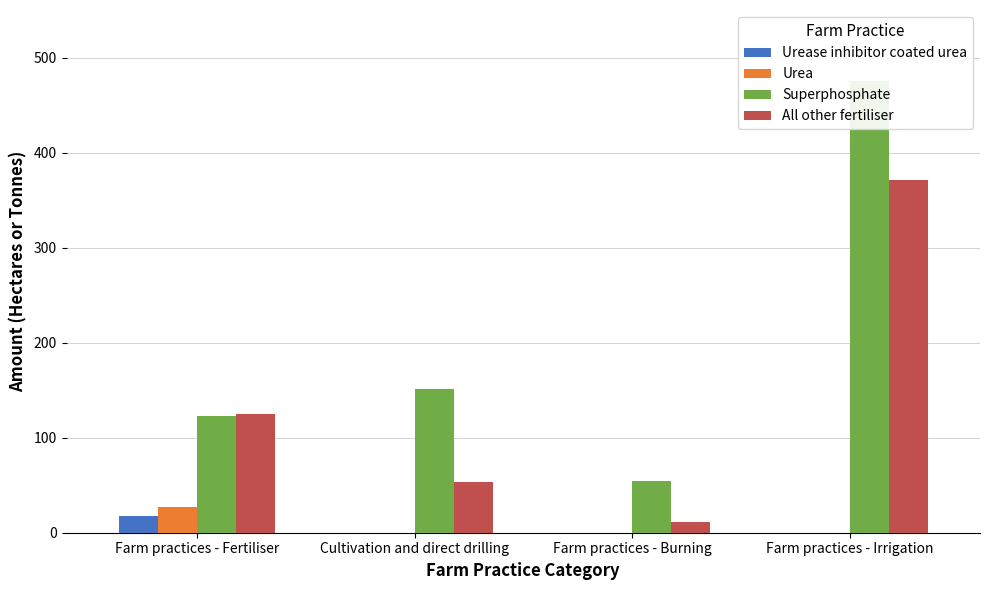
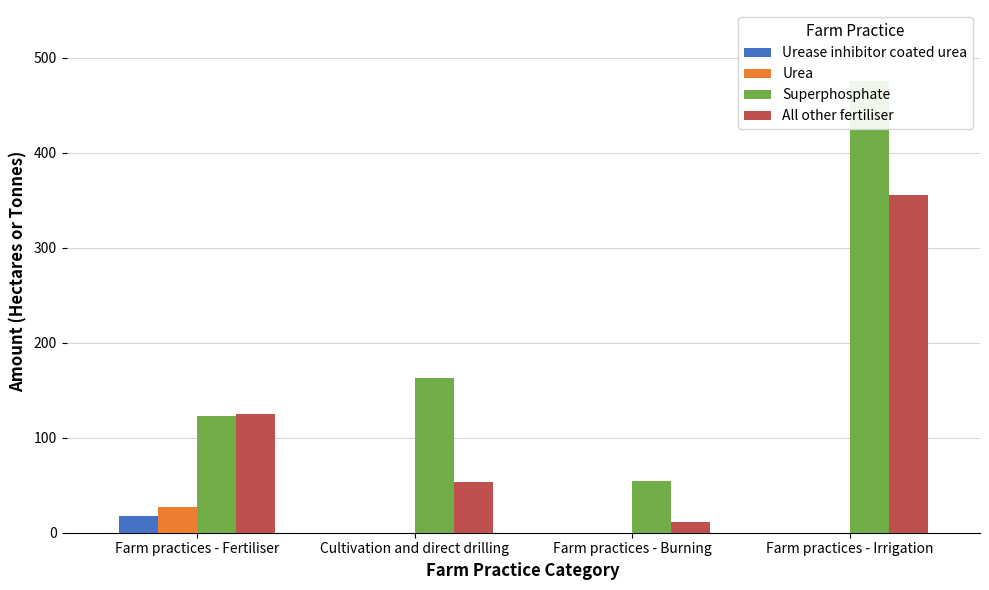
Superphosphate, Cultivation and direct drilling: 150 -> 160
All other fertiliser, Farm practices - Irrigation: 370 -> 350
